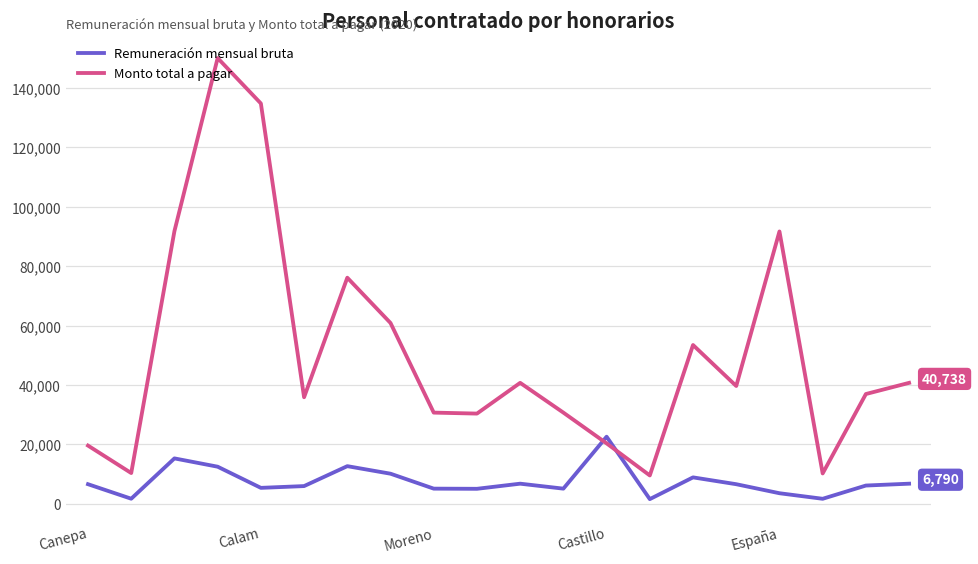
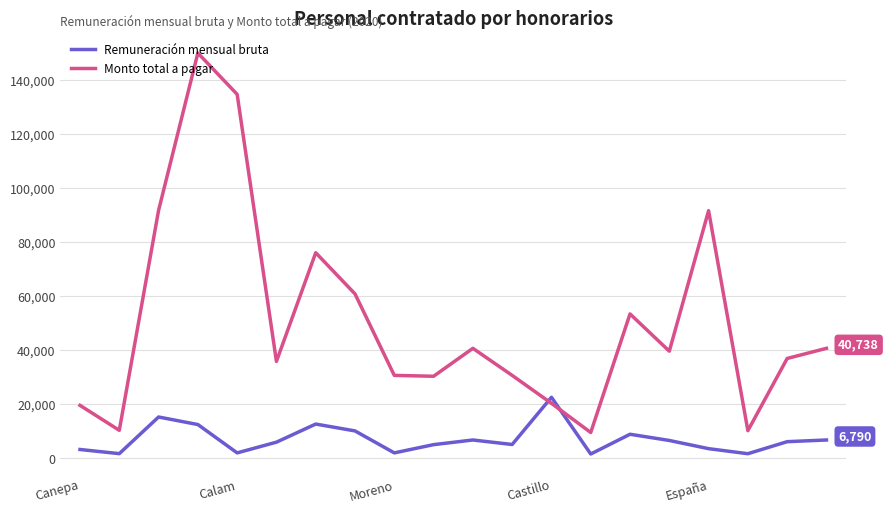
Remuneración mensual bruta, Canepa: 7,000 -> 3,000
Remuneración mensual bruta, Calam: 5,000 -> 2,000
Remuneración mensual bruta, Moreno: 5,000 -> 2,000
